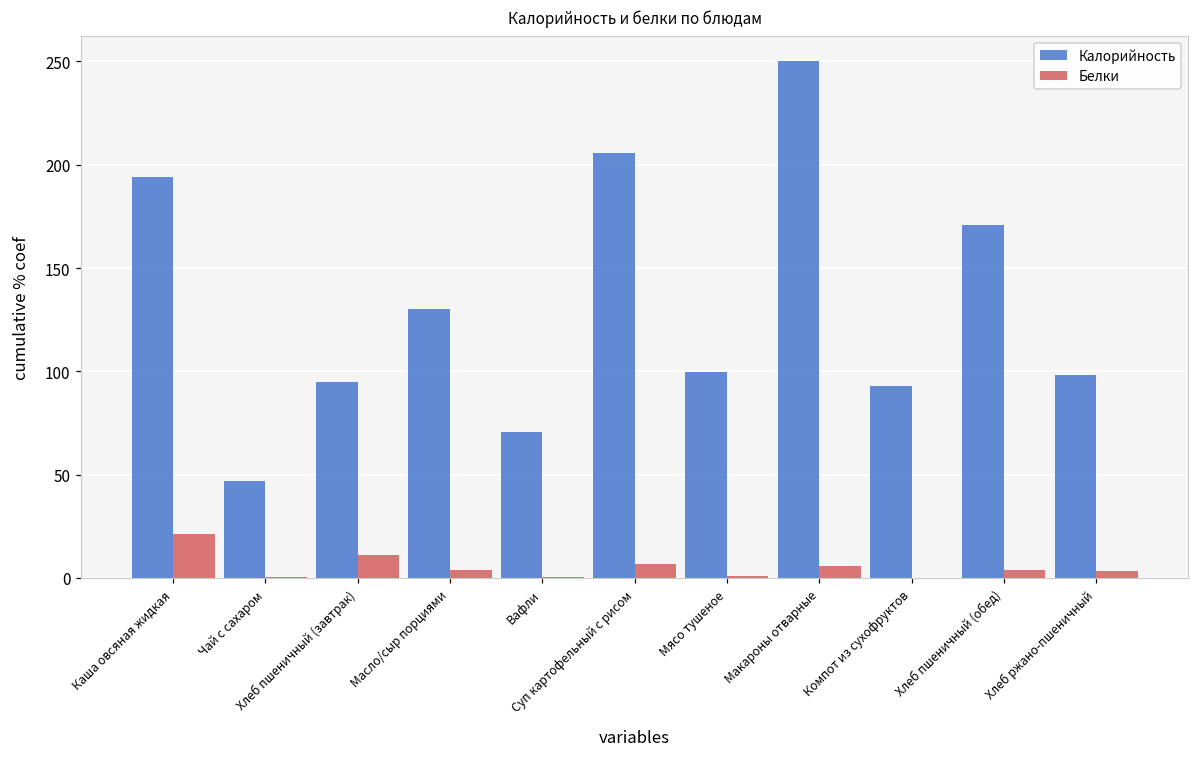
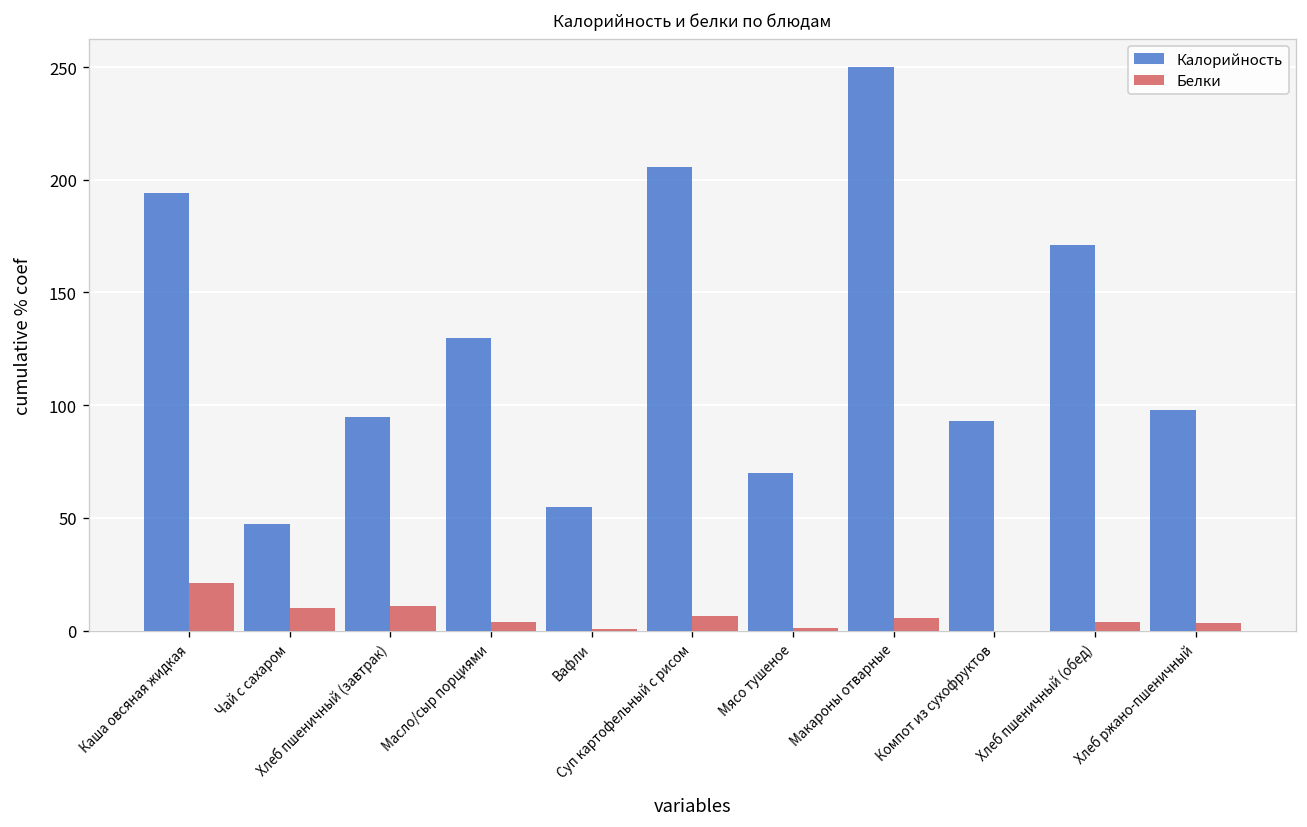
Белки, Чай с сахаром: 0 -> 10
Калорийность, Вафли: 71 -> 55
Калорийность, Мясо тушеное: 100 -> 70
